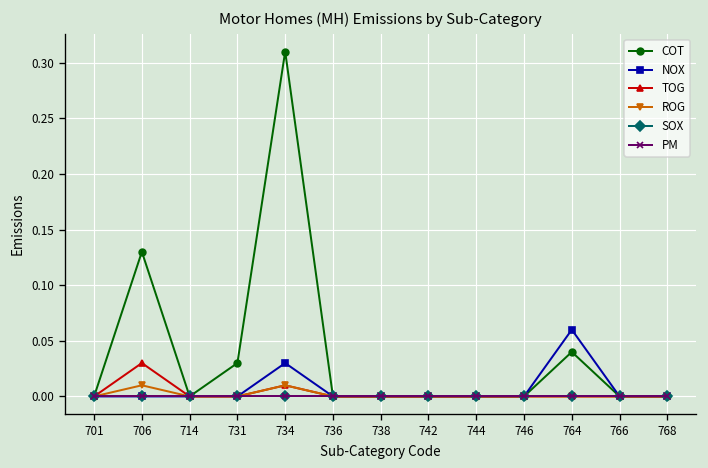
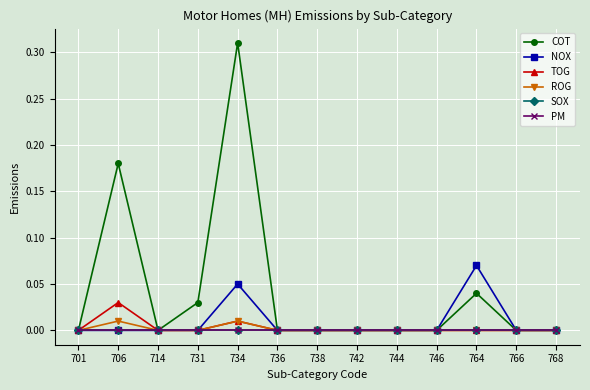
COT, 706: 0.13 -> 0.18
NOX, 734: 0.03 -> 0.05
NOX, 764: 0.06 -> 0.07
